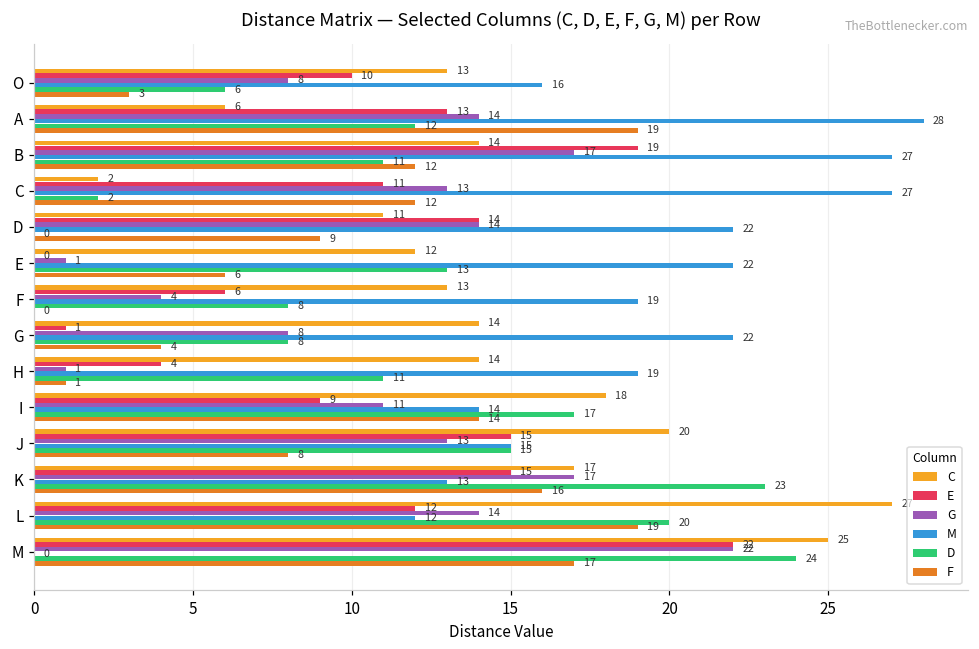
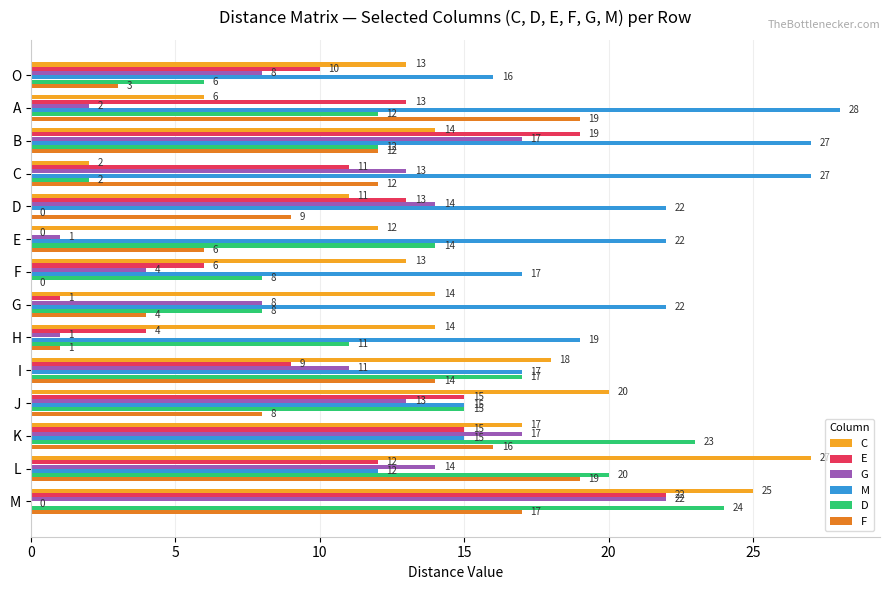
G, A: 14 -> 2
D, B: 11 -> 12
E, D: 14 -> 13
D, E: 13 -> 14
M, F: 19 -> 17
M, I: 14 -> 17
M, K: 13 -> 15
